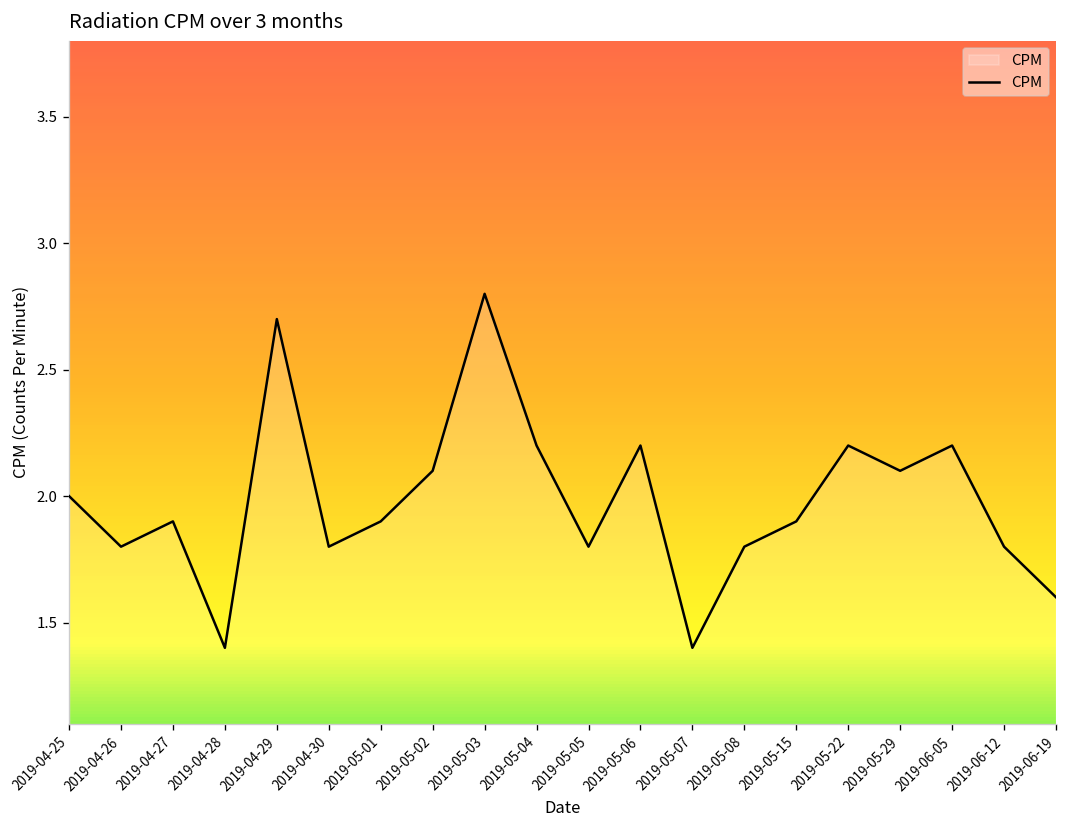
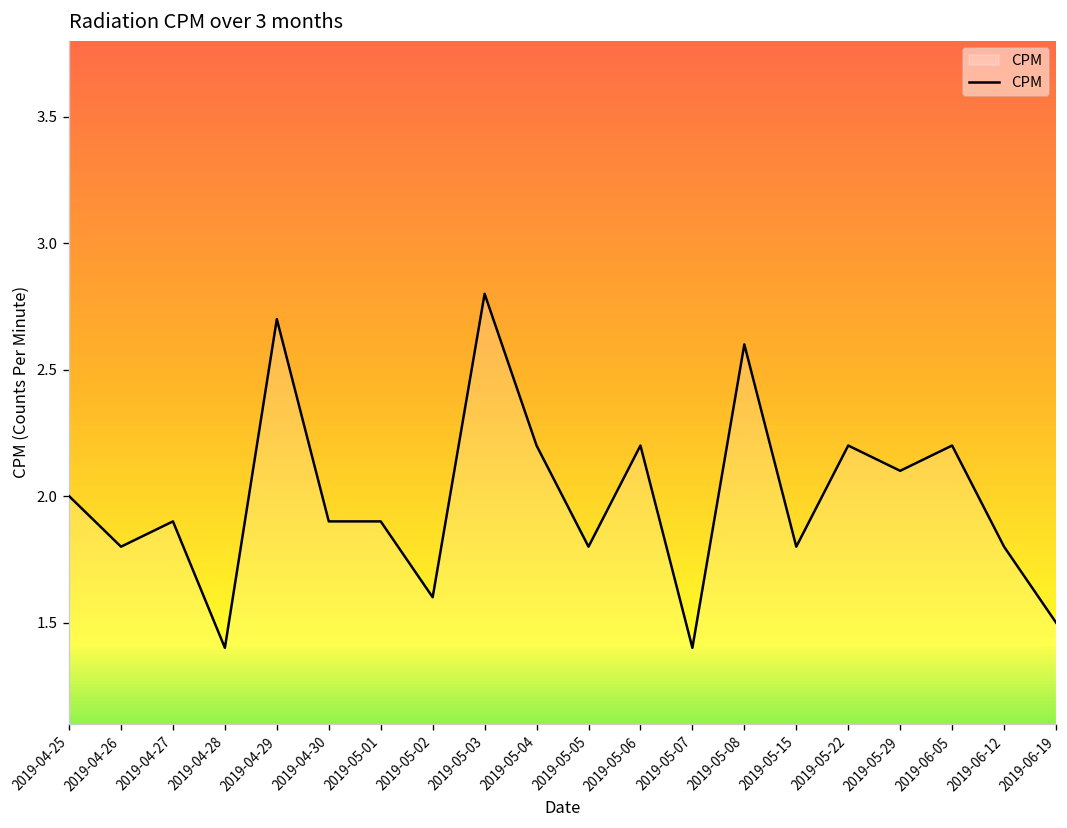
2019-04-30: 1.8 -> 1.9
2019-05-02: 2.1 -> 1.6
2019-05-08: 1.8 -> 2.6
2019-05-15: 1.9 -> 1.8
2019-06-19: 1.6 -> 1.5
